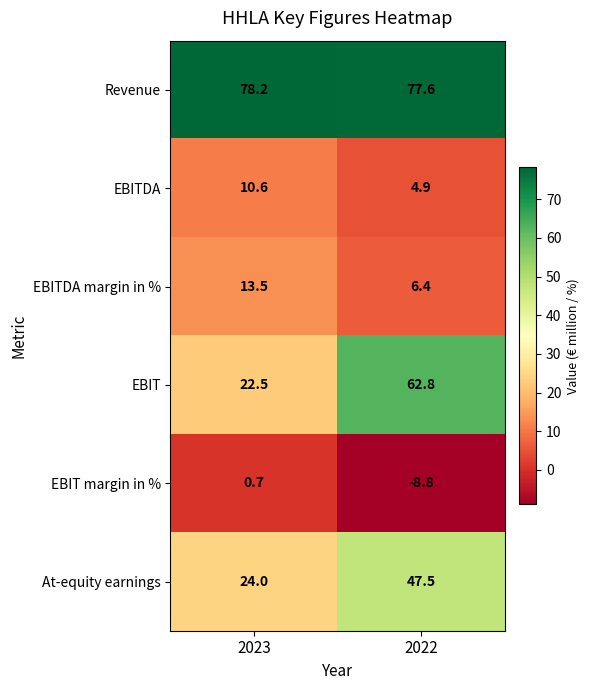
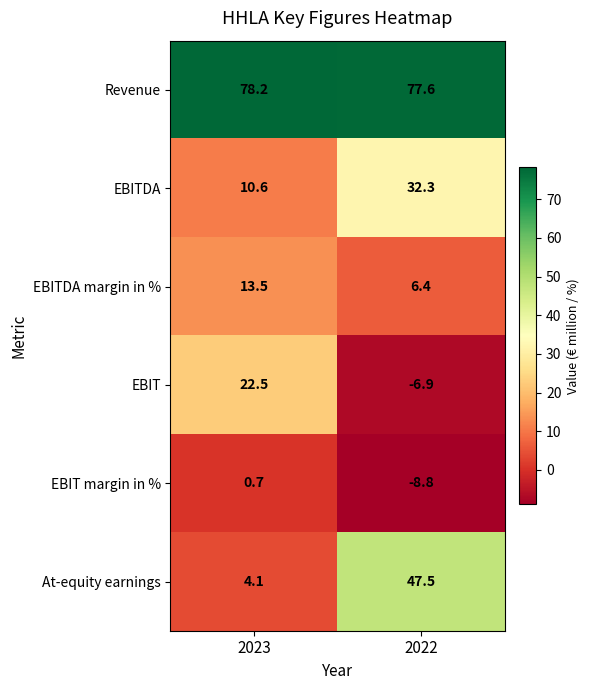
EBITDA, 2022: 4.9 -> 32.3
EBIT, 2022: 62.8 -> -6.9
At-equity earnings, 2023: 24.0 -> 4.1
